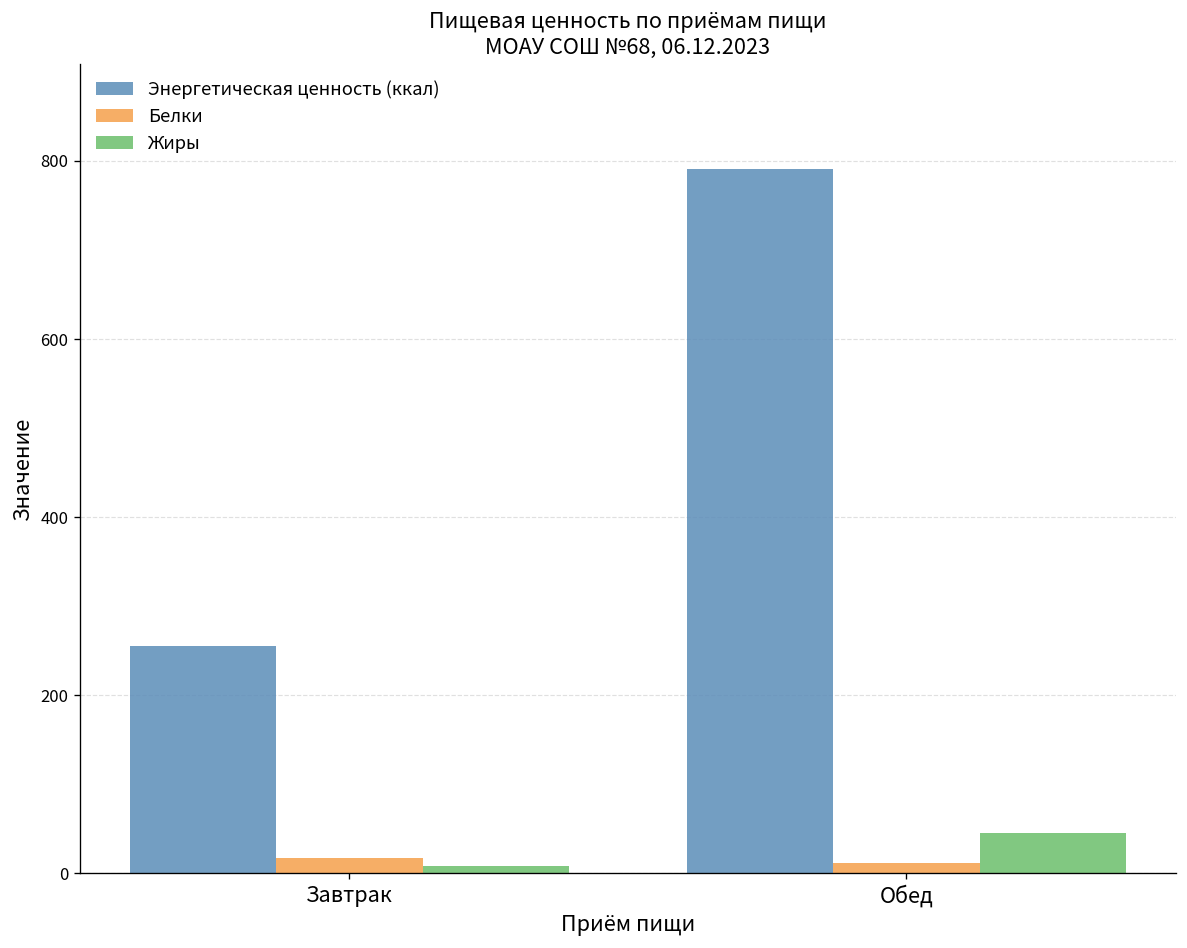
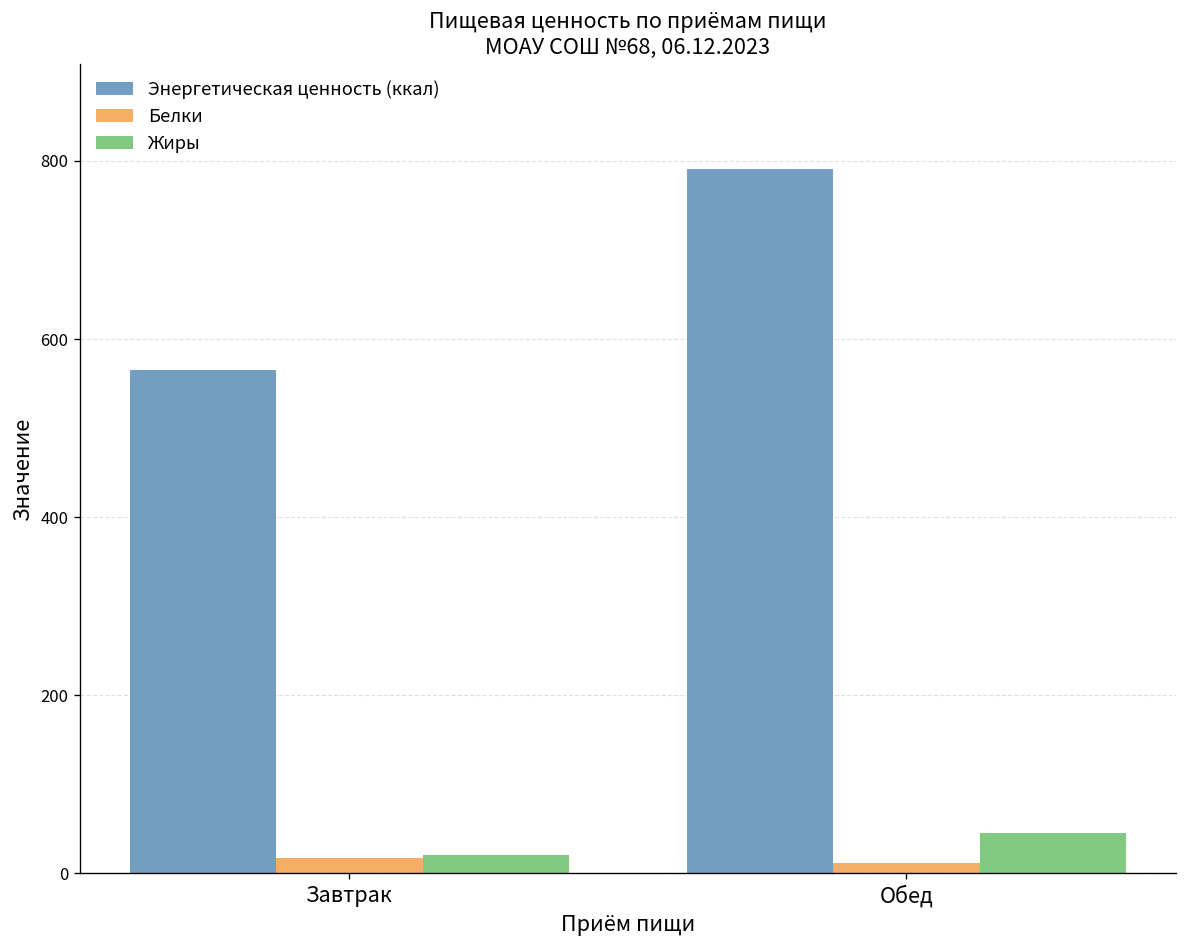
Энергетическая ценность (ккал), Завтрак: 260 -> 560
Жиры, Завтрак: 10 -> 20
